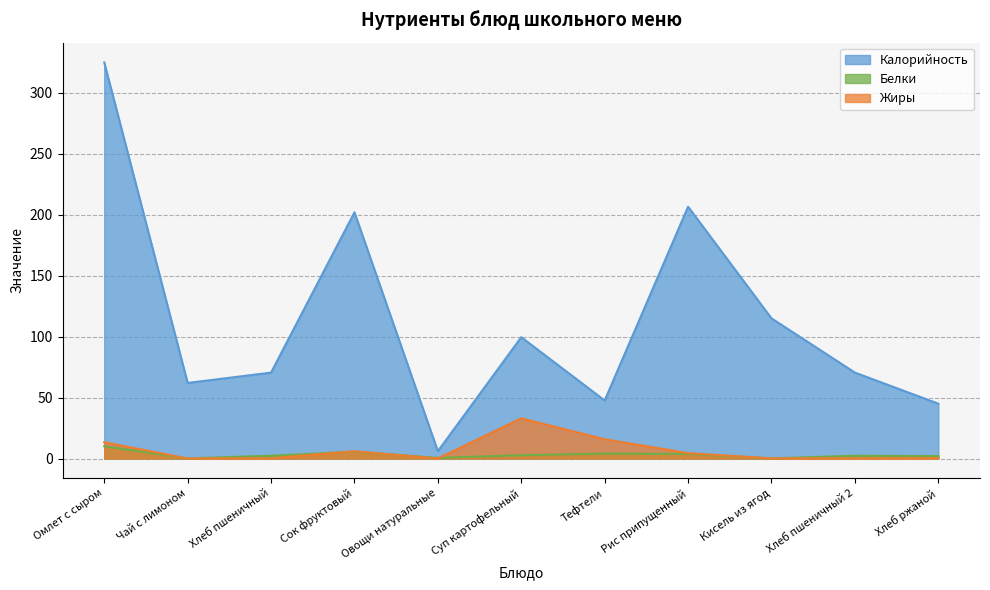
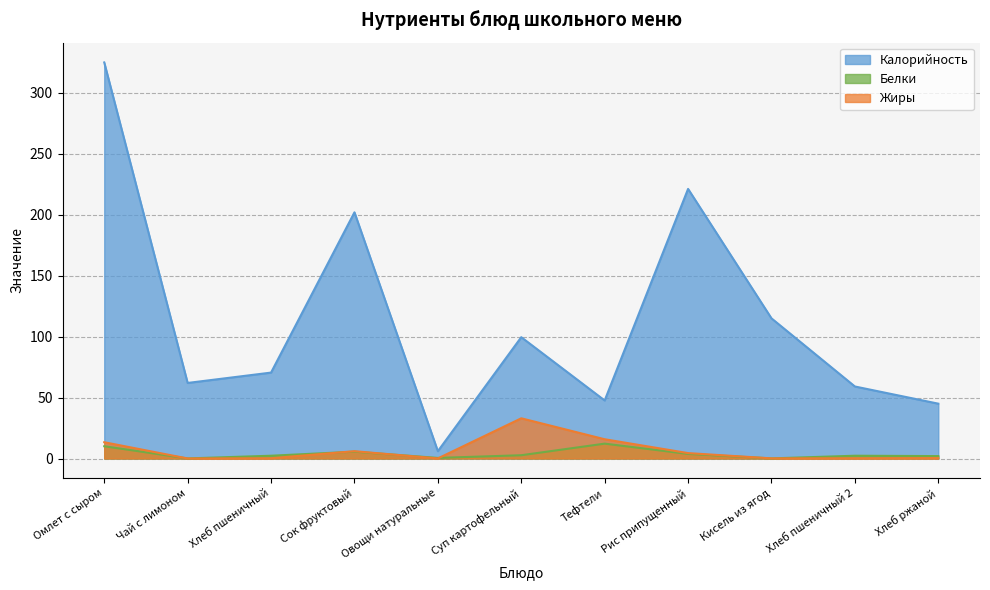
Белки, Тефтели: 4 -> 12
Калорийность, Рис припущенный: 207 -> 221
Калорийность, Хлеб пшеничный 2: 71 -> 59
